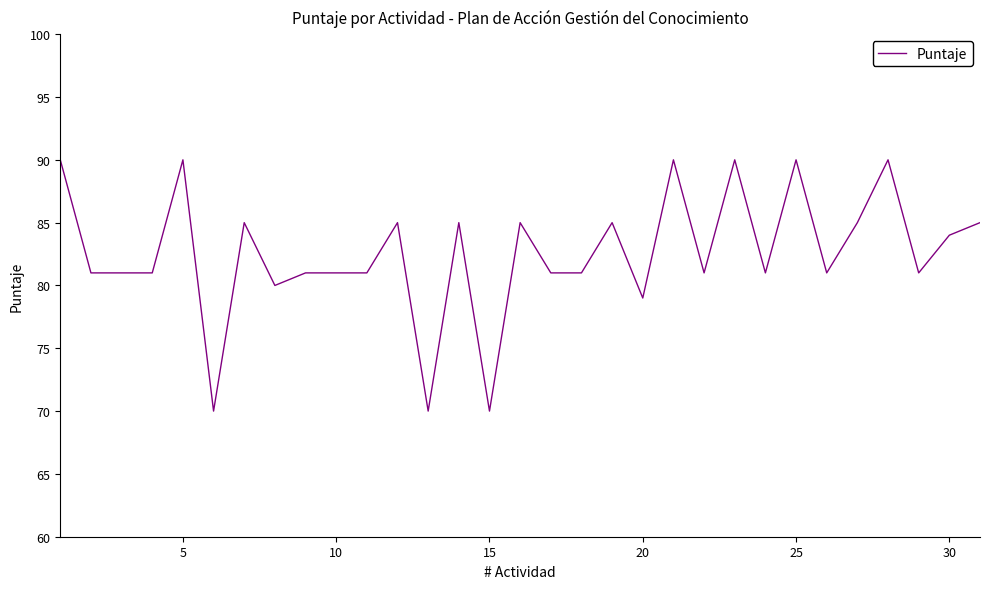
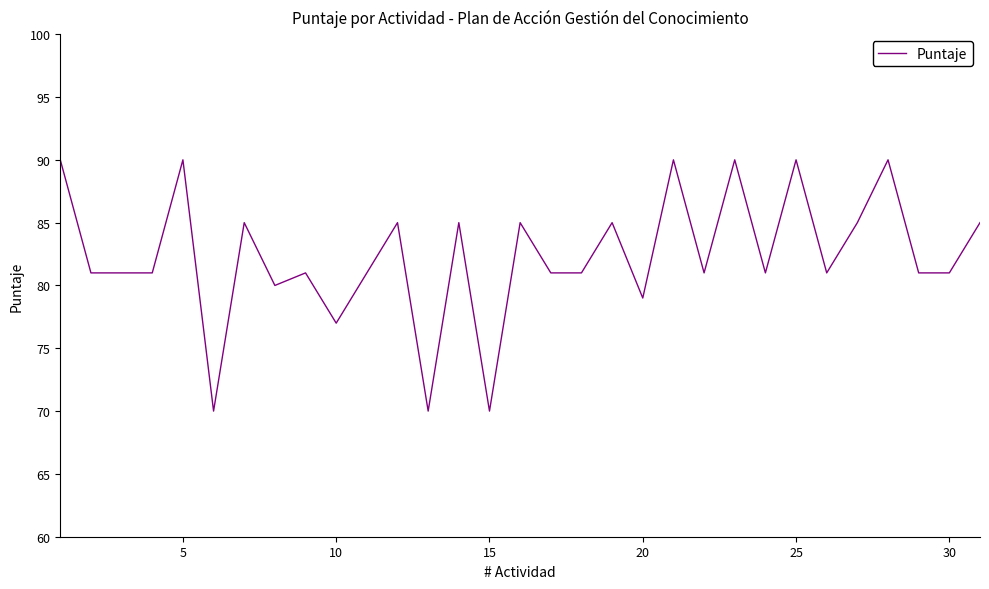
10: 81 -> 77
30: 84 -> 81
